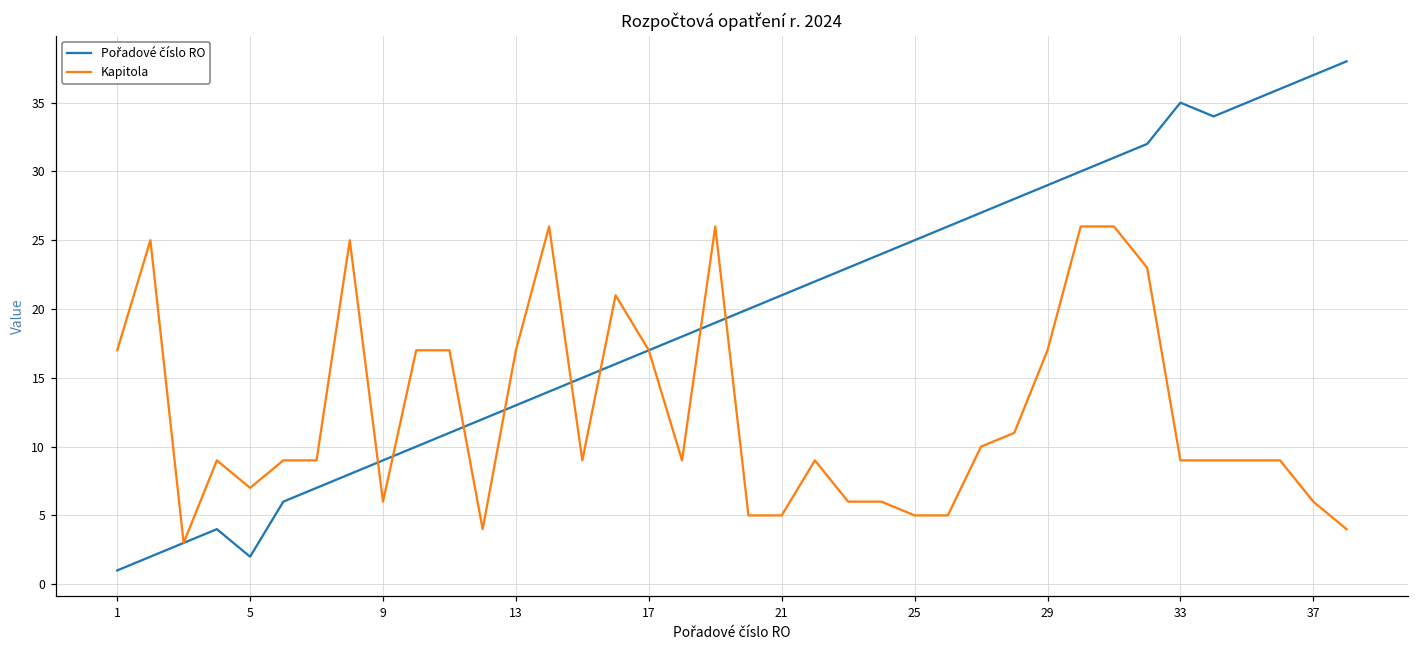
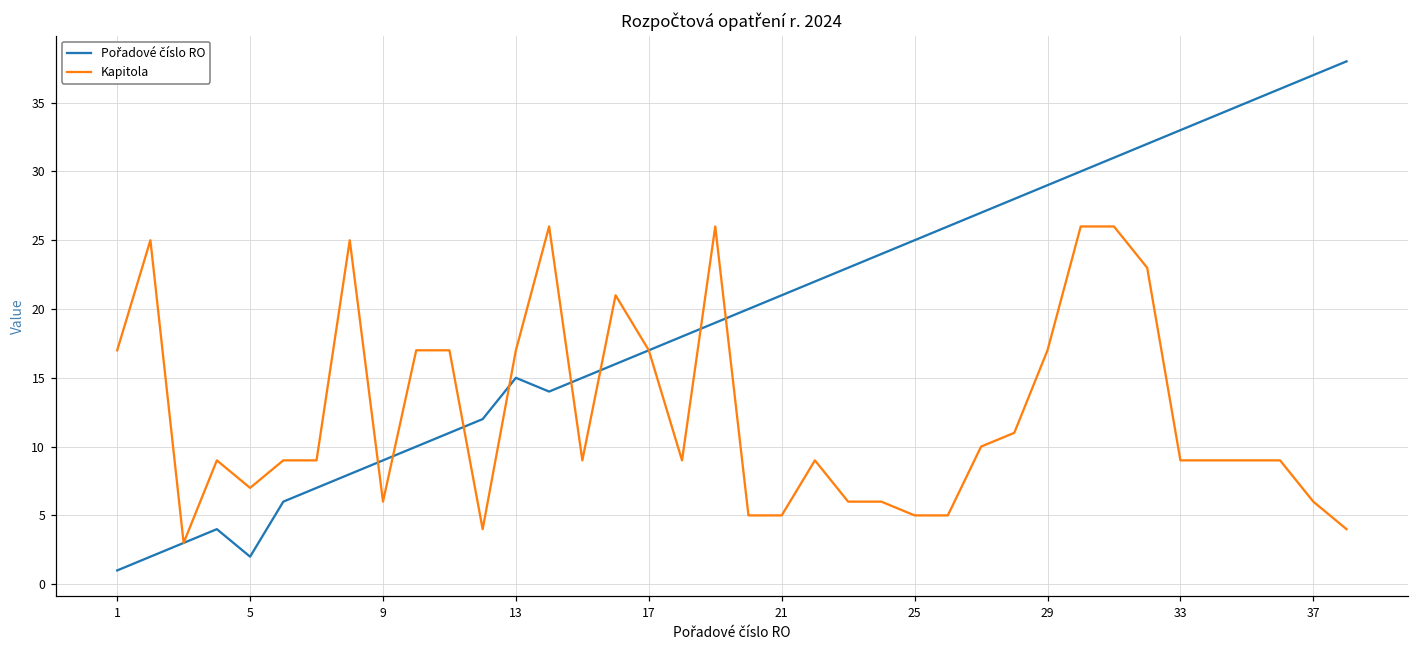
Pořadové číslo RO, 13: 13 -> 15
Pořadové číslo RO, 33: 35 -> 33
